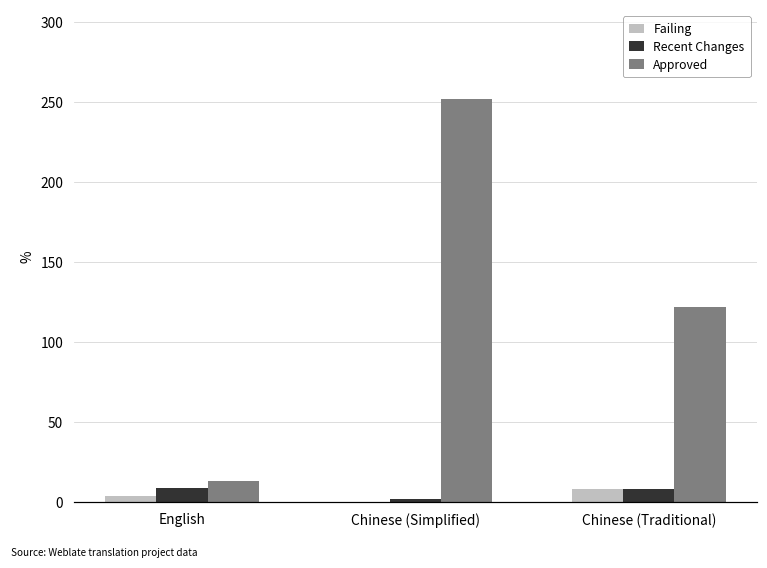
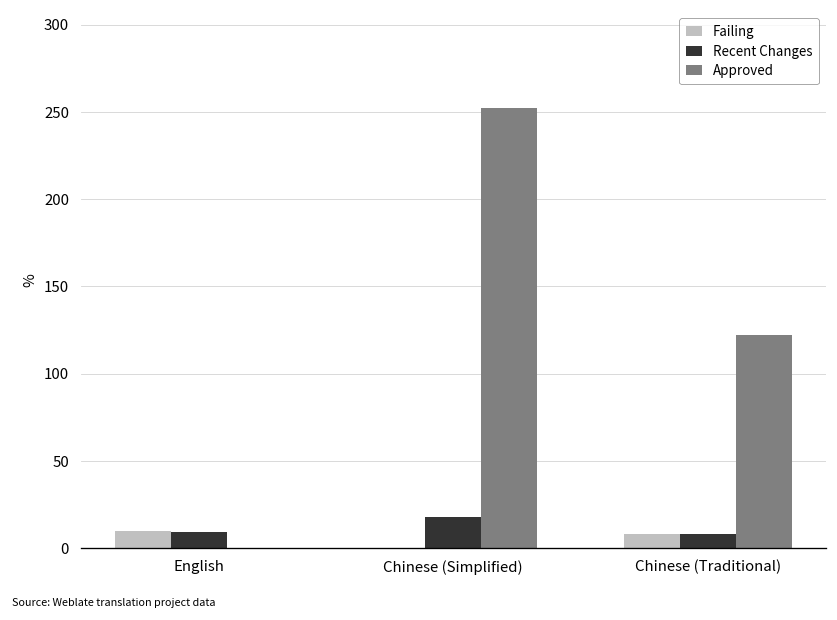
Failing, English: 4 -> 10
Approved, English: 13 -> 0
Recent Changes, Chinese (Simplified): 2 -> 18
